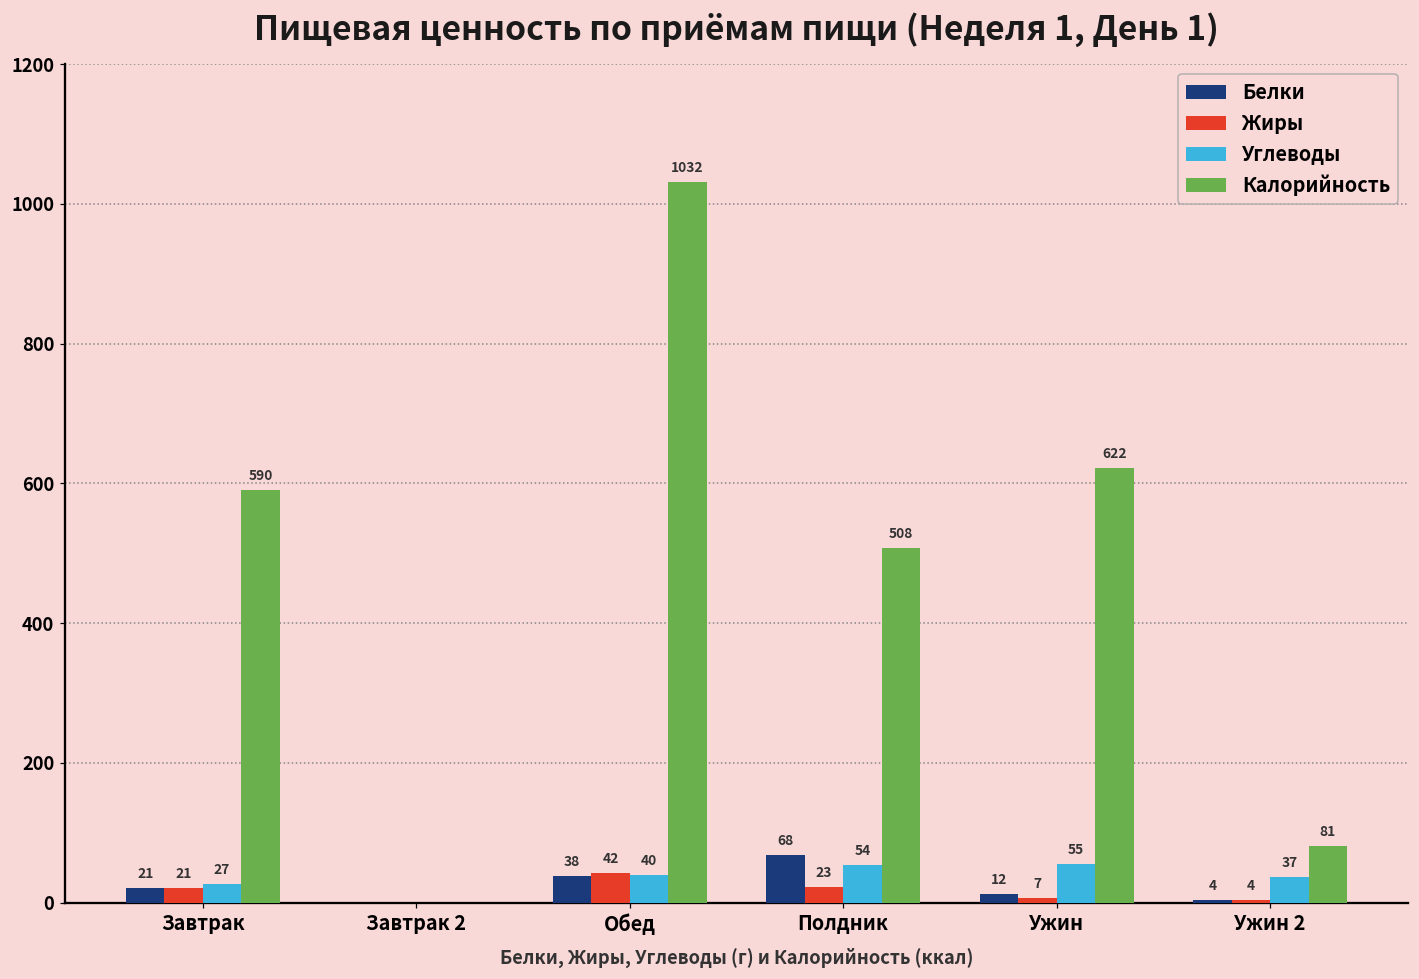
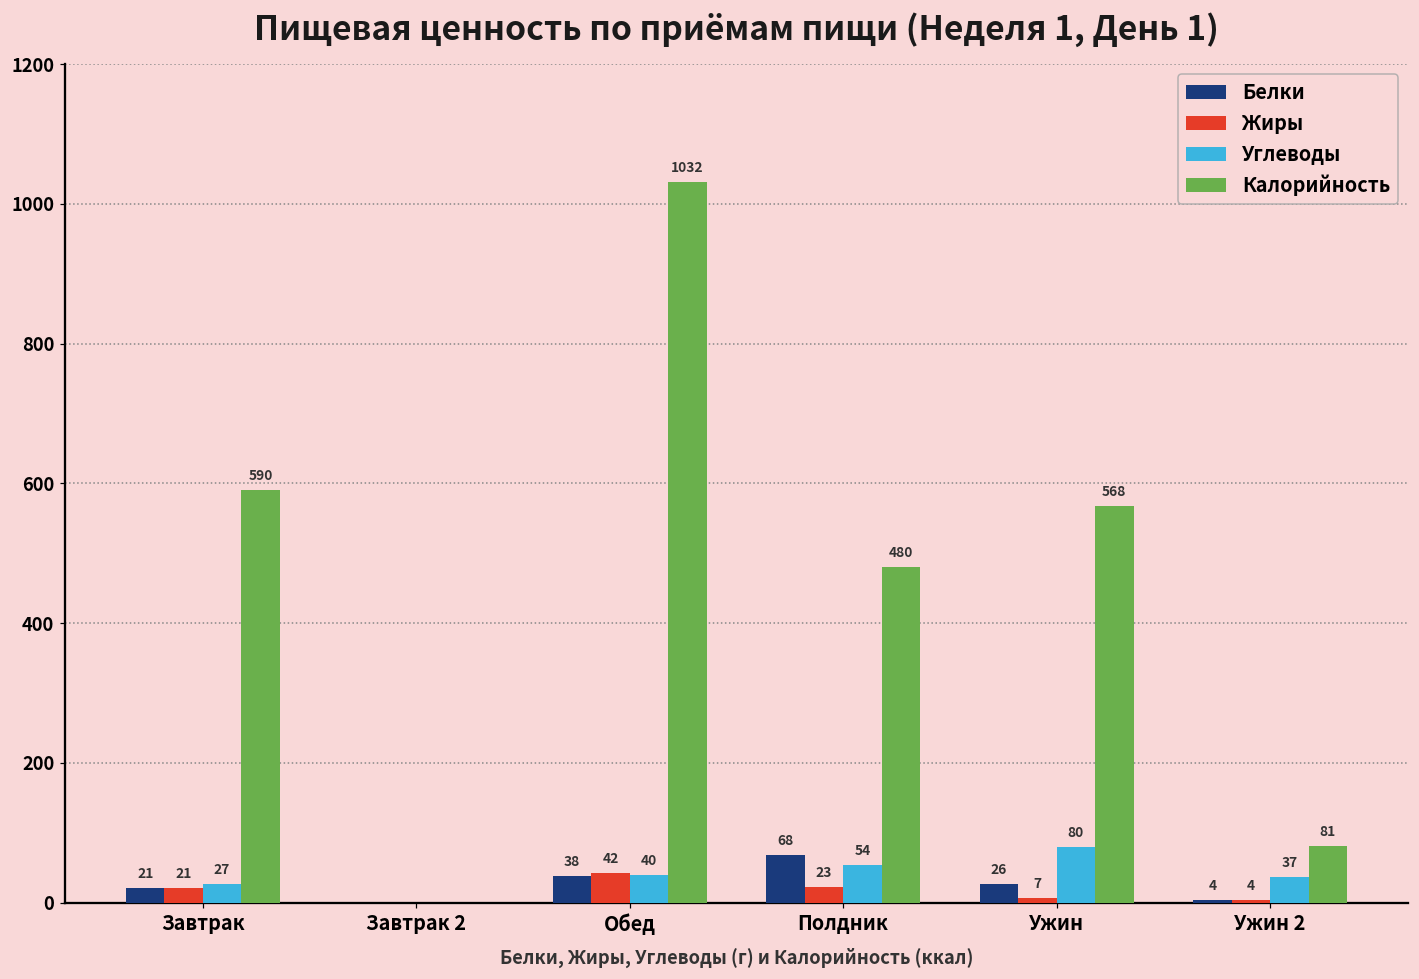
Калорийность, Полдник: 508 -> 480
Белки, Ужин: 12 -> 26
Углеводы, Ужин: 55 -> 80
Калорийность, Ужин: 622 -> 568
